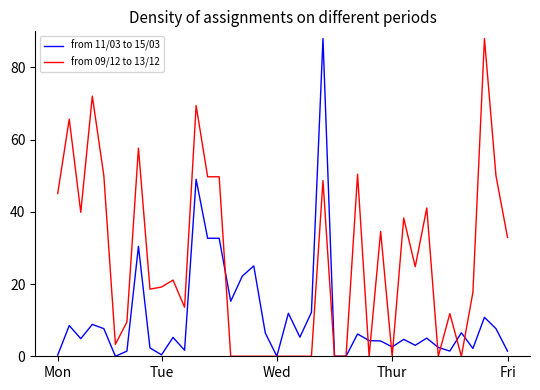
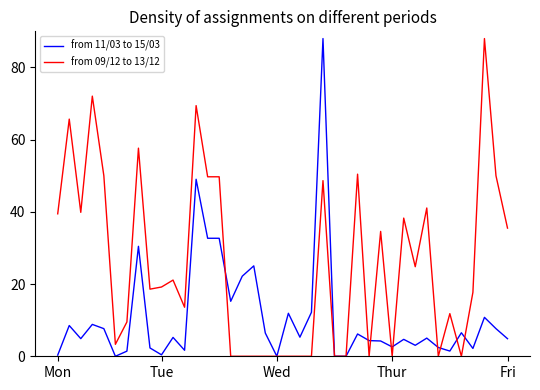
from 09/12 to 13/12, Mon: 45 -> 39
from 11/03 to 15/03, Fri: 1 -> 5
from 09/12 to 13/12, Fri: 33 -> 35
